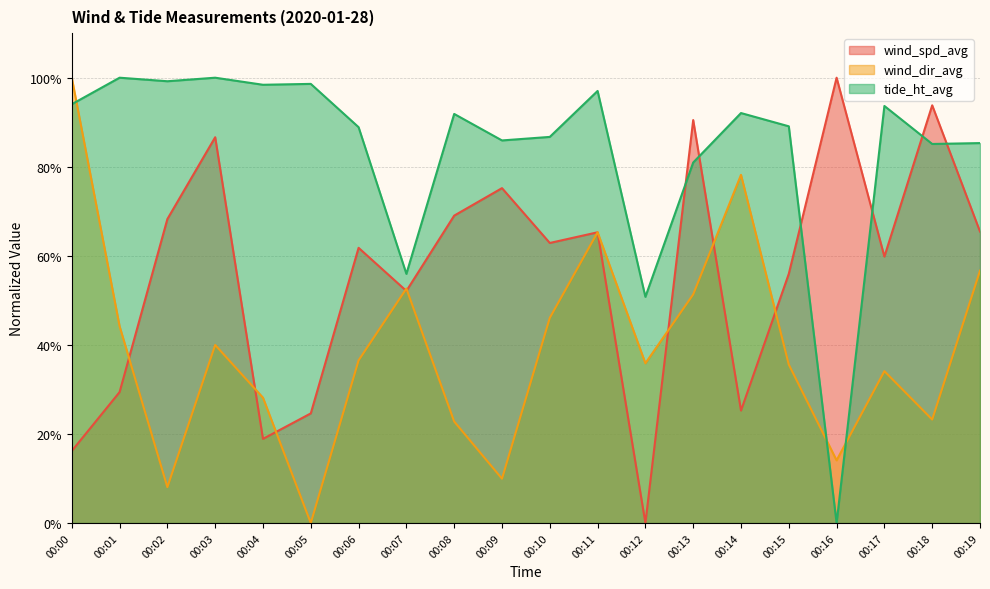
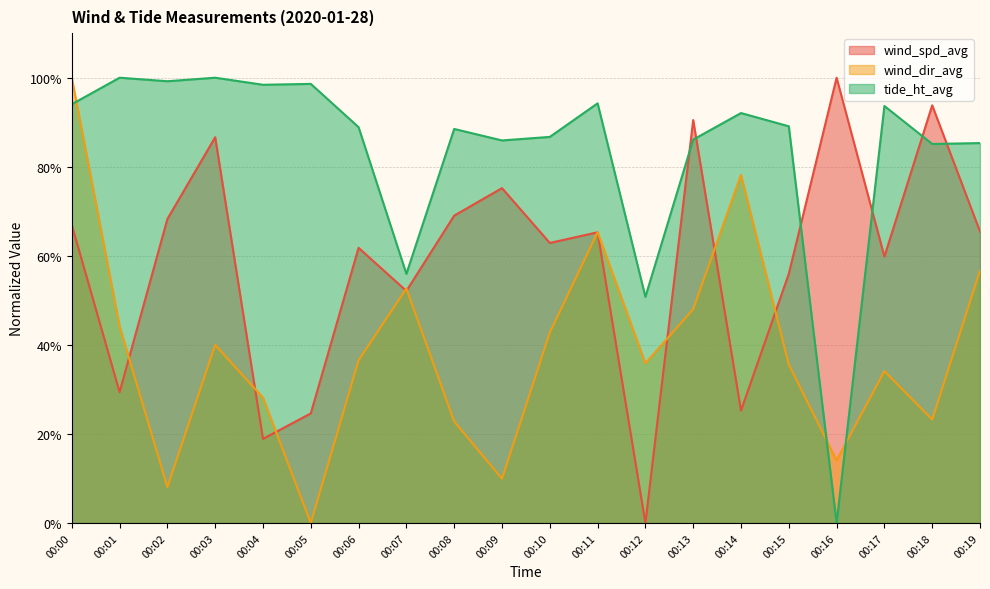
wind_spd_avg, 00:00: 16% -> 67%
tide_ht_avg, 00:08: 92% -> 88%
wind_dir_avg, 00:10: 46% -> 43%
tide_ht_avg, 00:11: 97% -> 94%
wind_dir_avg, 00:13: 51% -> 48%
tide_ht_avg, 00:13: 81% -> 86%
